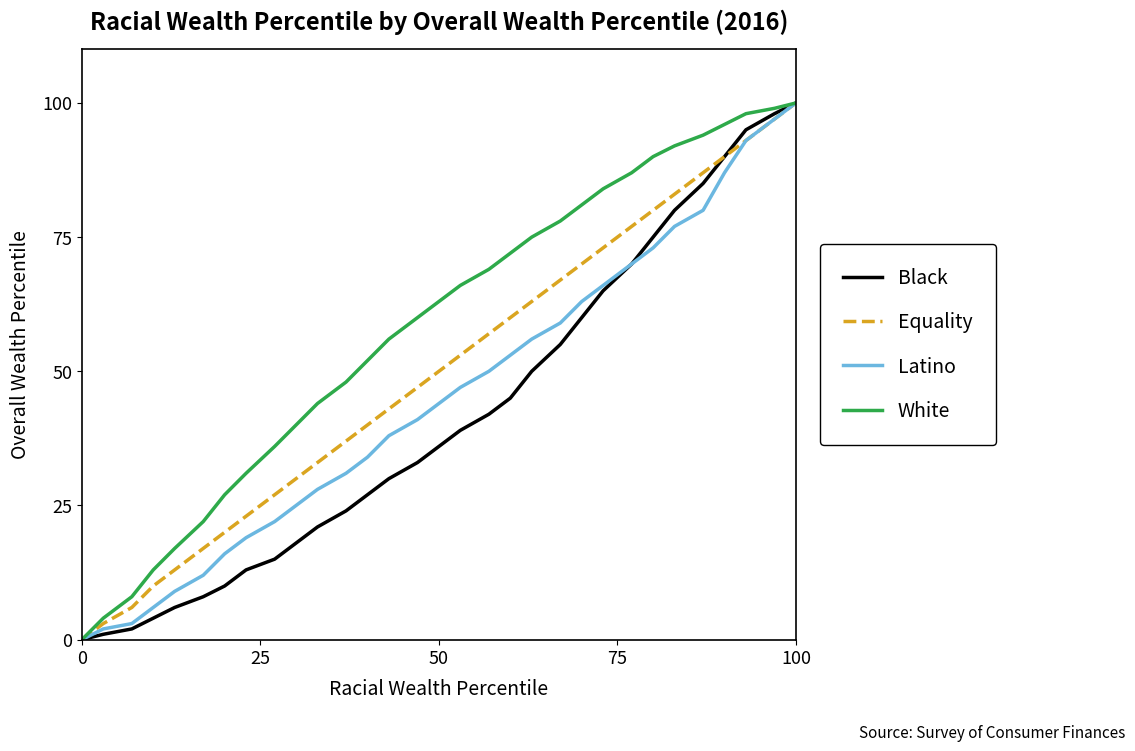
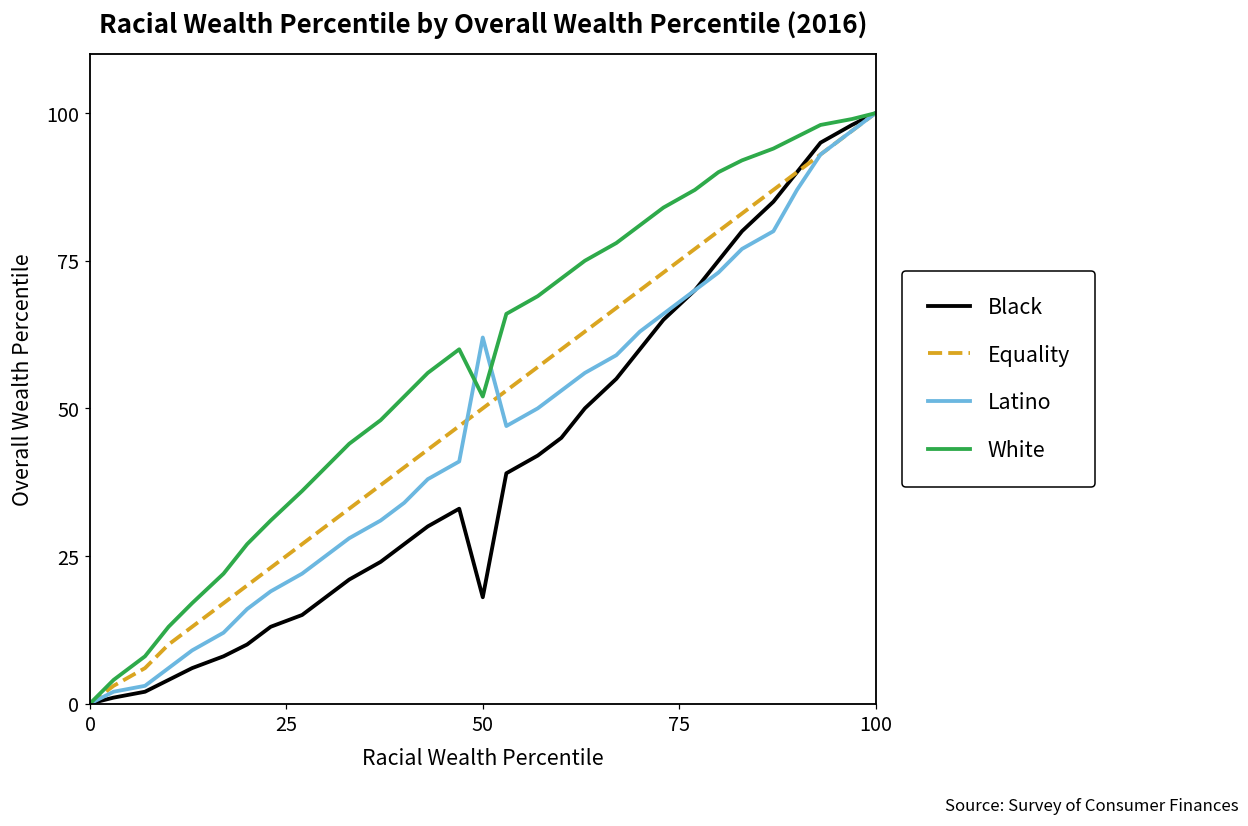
Black, 50: 36 -> 18
Latino, 50: 44 -> 62
White, 50: 63 -> 52
